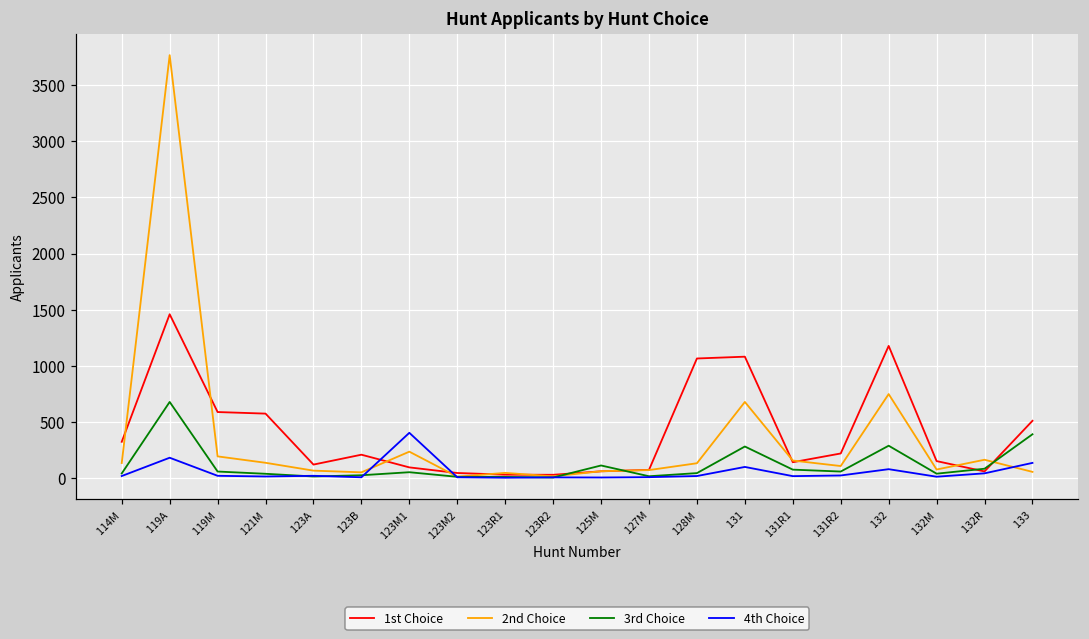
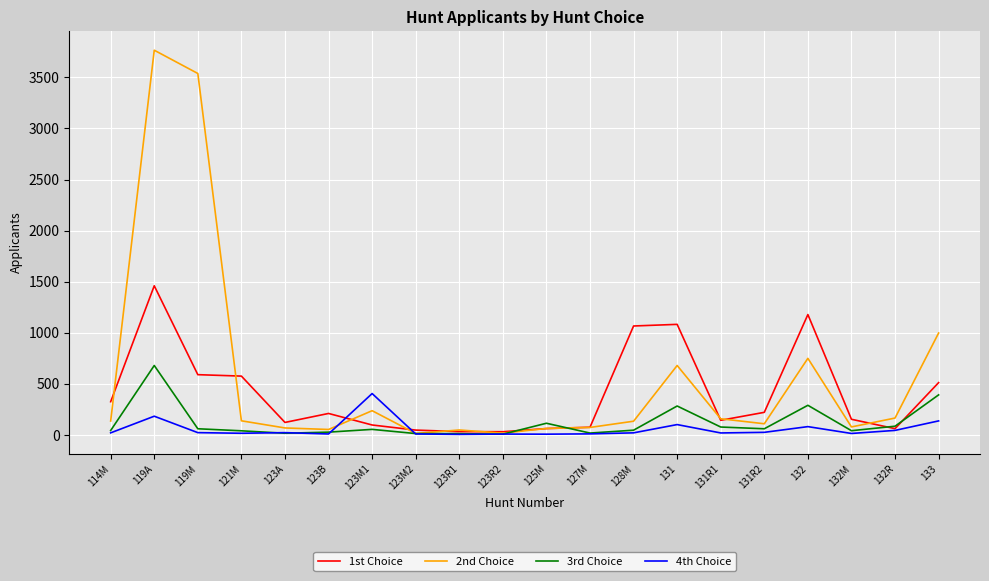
2nd Choice, 119M: 190 -> 3540
2nd Choice, 133: 60 -> 1000
